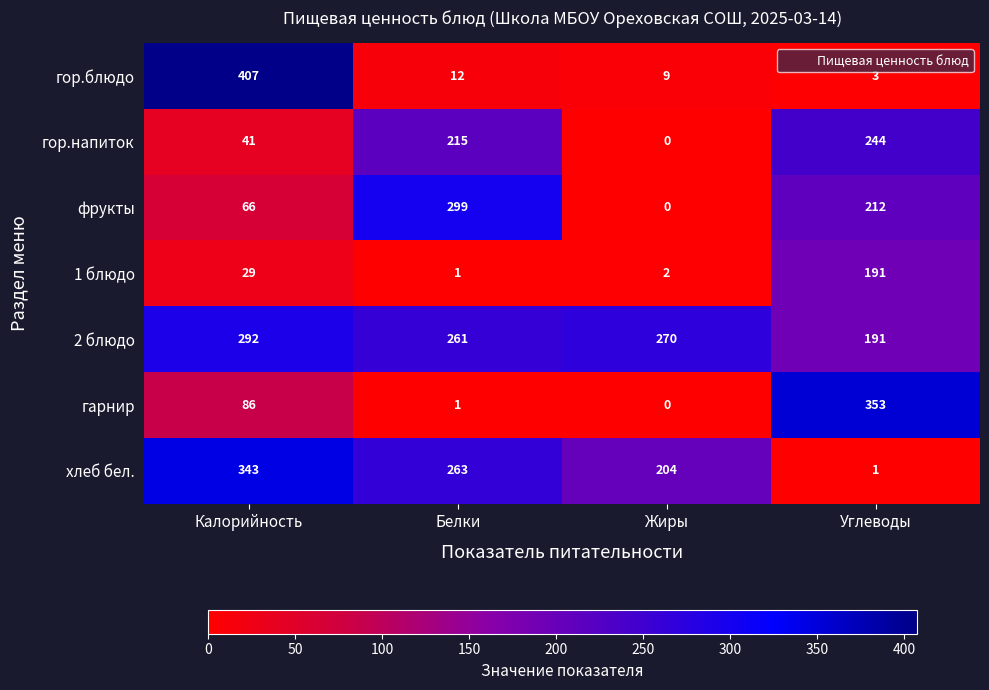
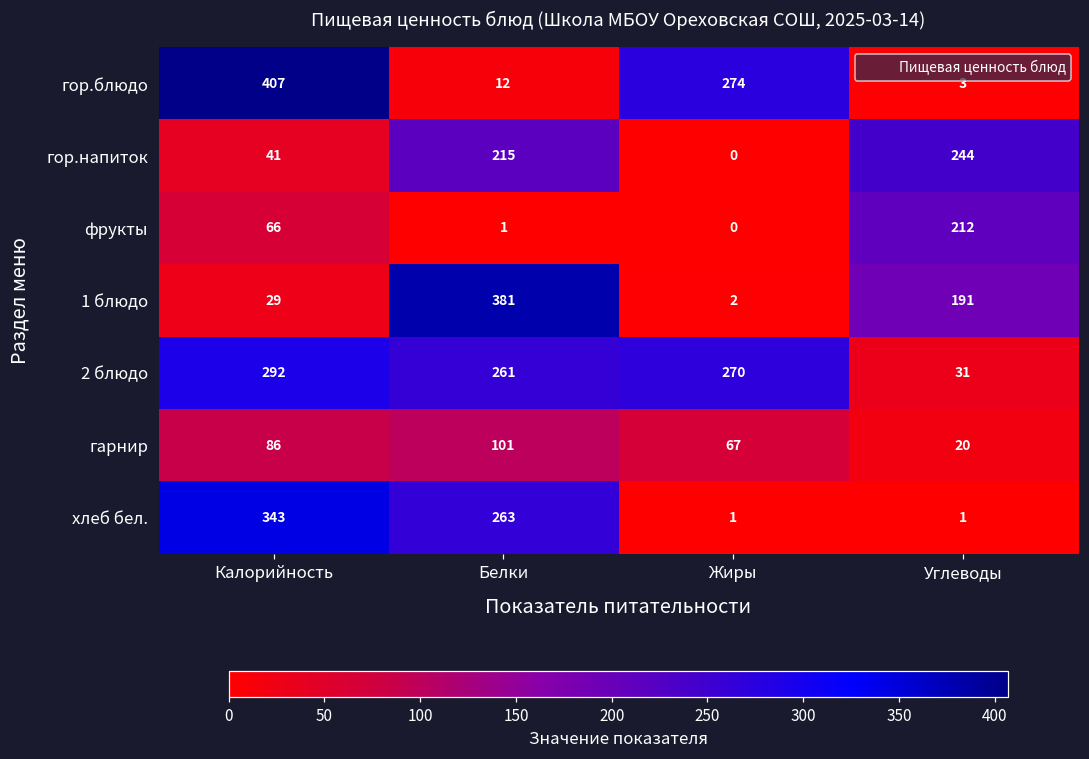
гор.блюдо, Жиры: 9 -> 274
фрукты, Белки: 299 -> 1
1 блюдо, Белки: 1 -> 381
2 блюдо, Углеводы: 191 -> 31
гарнир, Белки: 1 -> 101
гарнир, Жиры: 0 -> 67
гарнир, Углеводы: 353 -> 20
хлеб бел., Жиры: 204 -> 1
